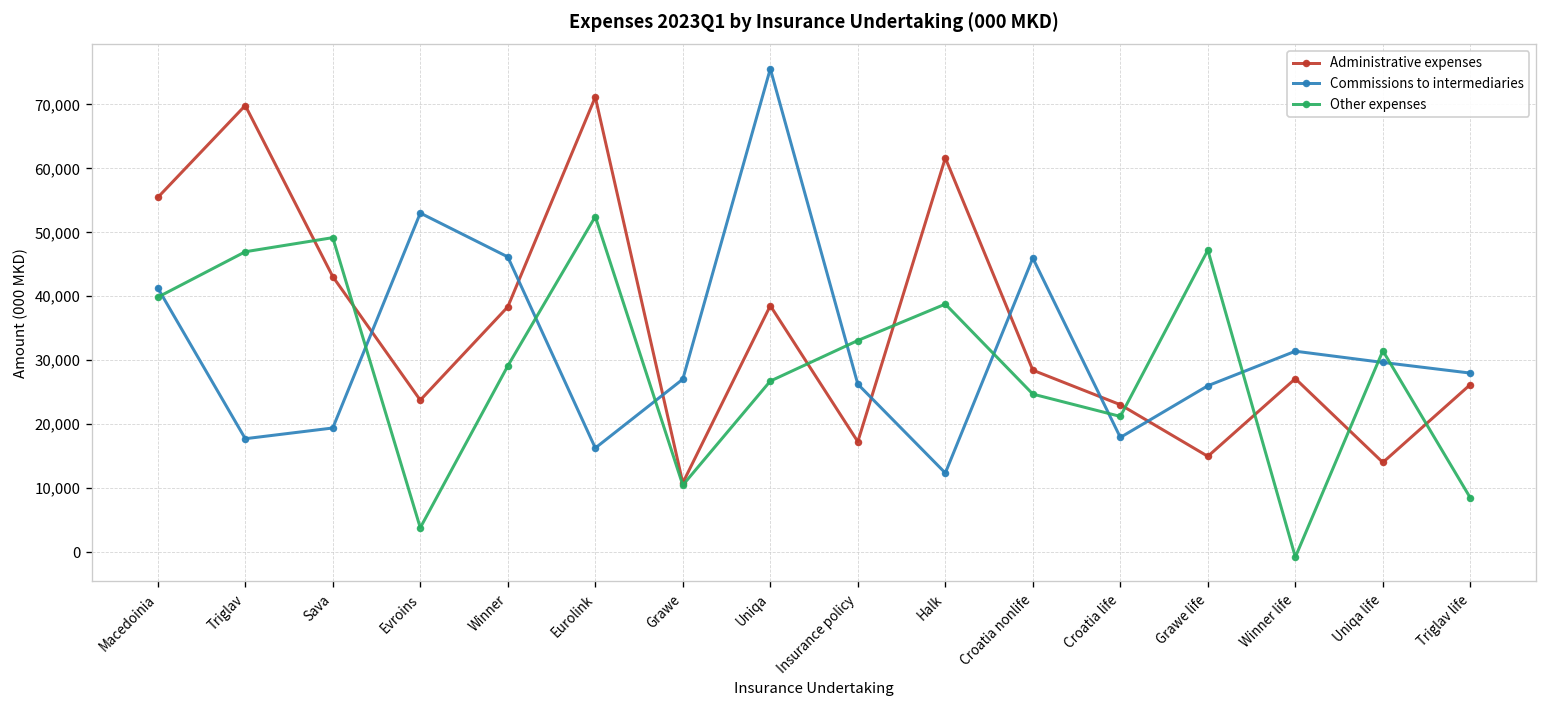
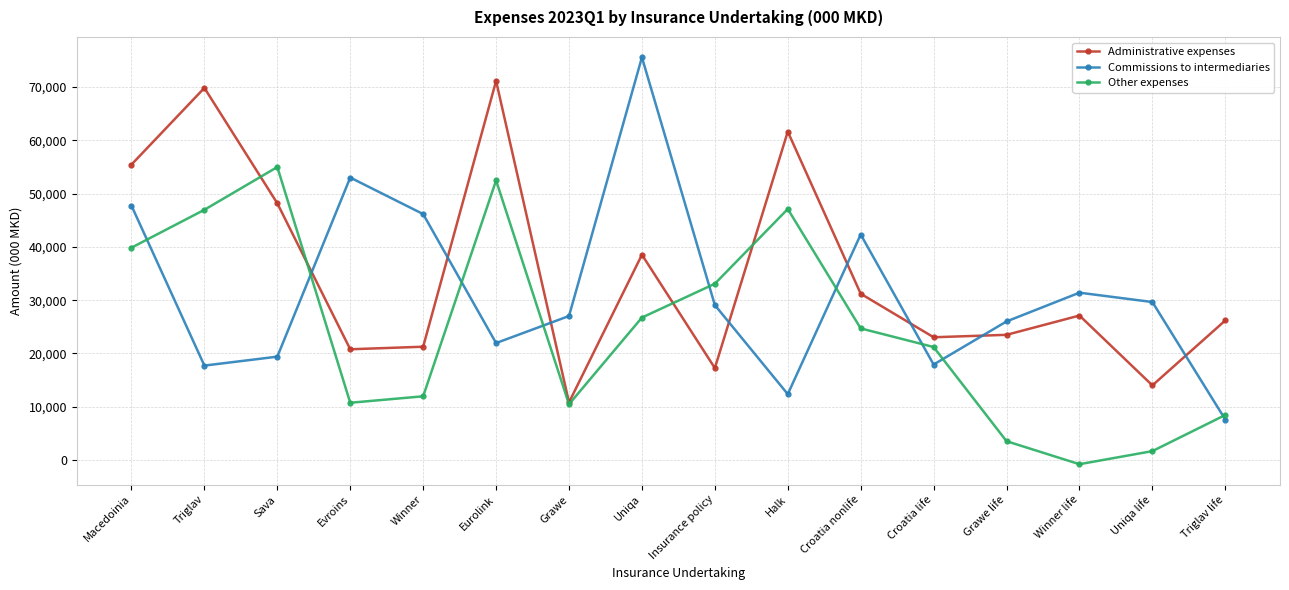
Commissions to intermediaries, Macedoinia: 41,000 -> 48,000
Administrative expenses, Sava: 43,000 -> 48,000
Other expenses, Sava: 49,000 -> 55,000
Administrative expenses, Evroins: 24,000 -> 21,000
Other expenses, Evroins: 4,000 -> 11,000
Administrative expenses, Winner: 38,000 -> 21,000
Other expenses, Winner: 29,000 -> 12,000
Commissions to intermediaries, Eurolink: 16,000 -> 22,000
Commissions to intermediaries, Insurance policy: 26,000 -> 29,000
Other expenses, Halk: 39,000 -> 47,000
Administrative expenses, Croatia nonlife: 28,000 -> 31,000
Commissions to intermediaries, Croatia nonlife: 46,000 -> 42,000
Administrative expenses, Grawe life: 15,000 -> 24,000
Other expenses, Grawe life: 47,000 -> 4,000
Other expenses, Uniqa life: 31,000 -> 2,000
Commissions to intermediaries, Triglav life: 28,000 -> 8,000
